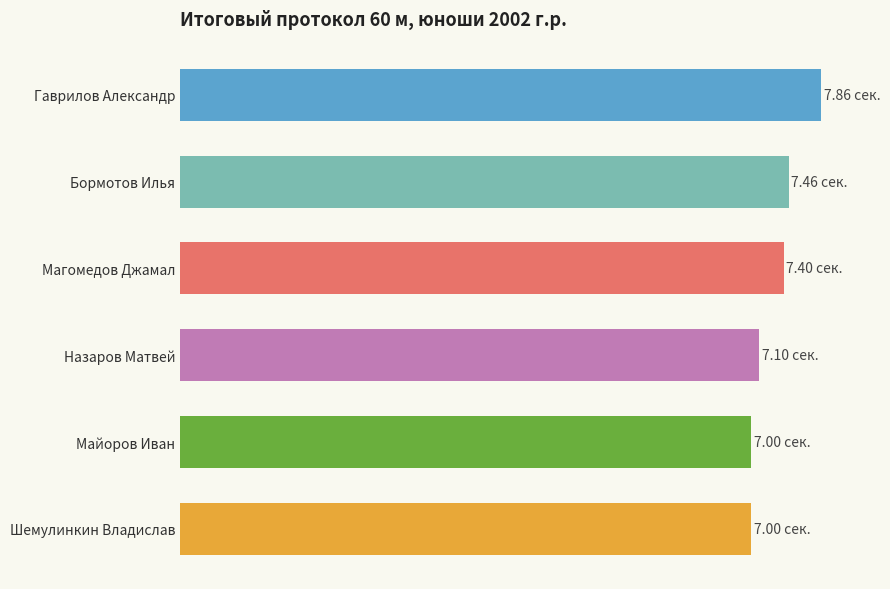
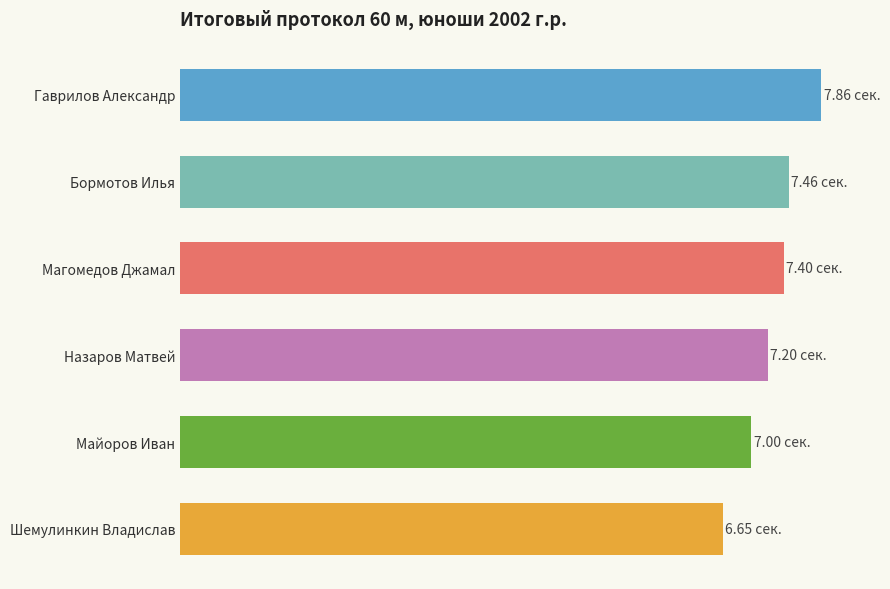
Назаров Матвей: 7.10 -> 7.20
Шемулинкин Владислав: 7.00 -> 6.65
